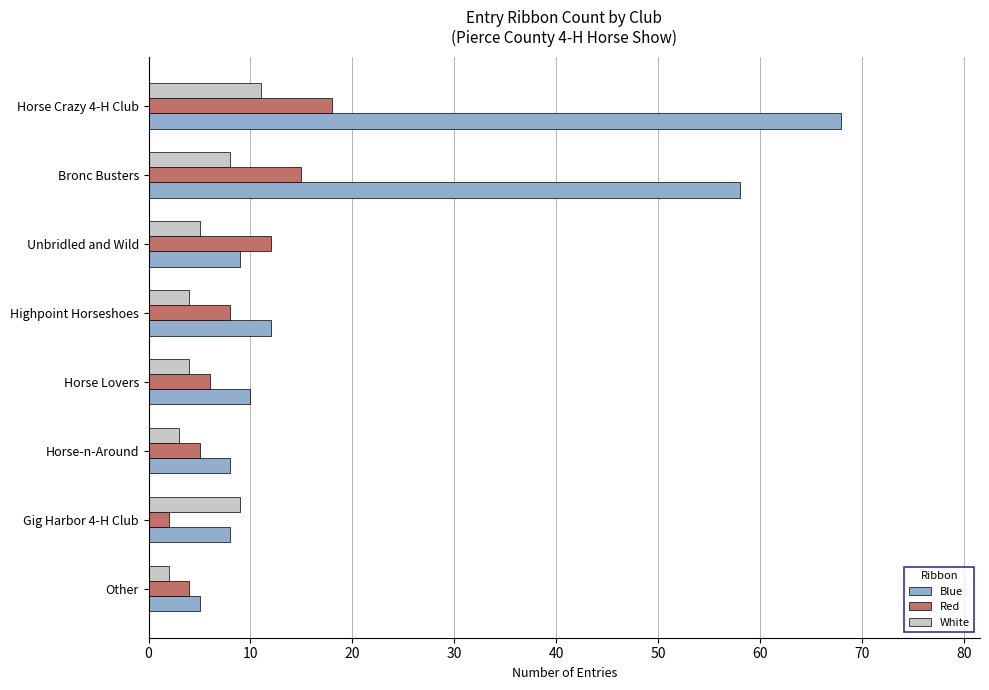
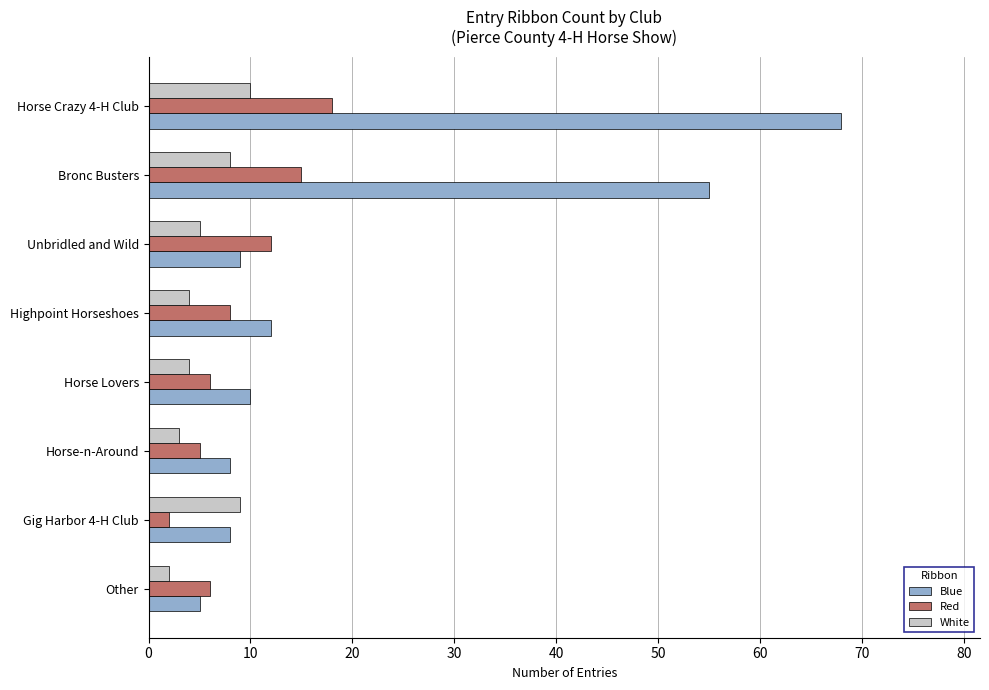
White, Horse Crazy 4-H Club: 11 -> 10
Blue, Bronc Busters: 58 -> 55
Red, Other: 4 -> 6
